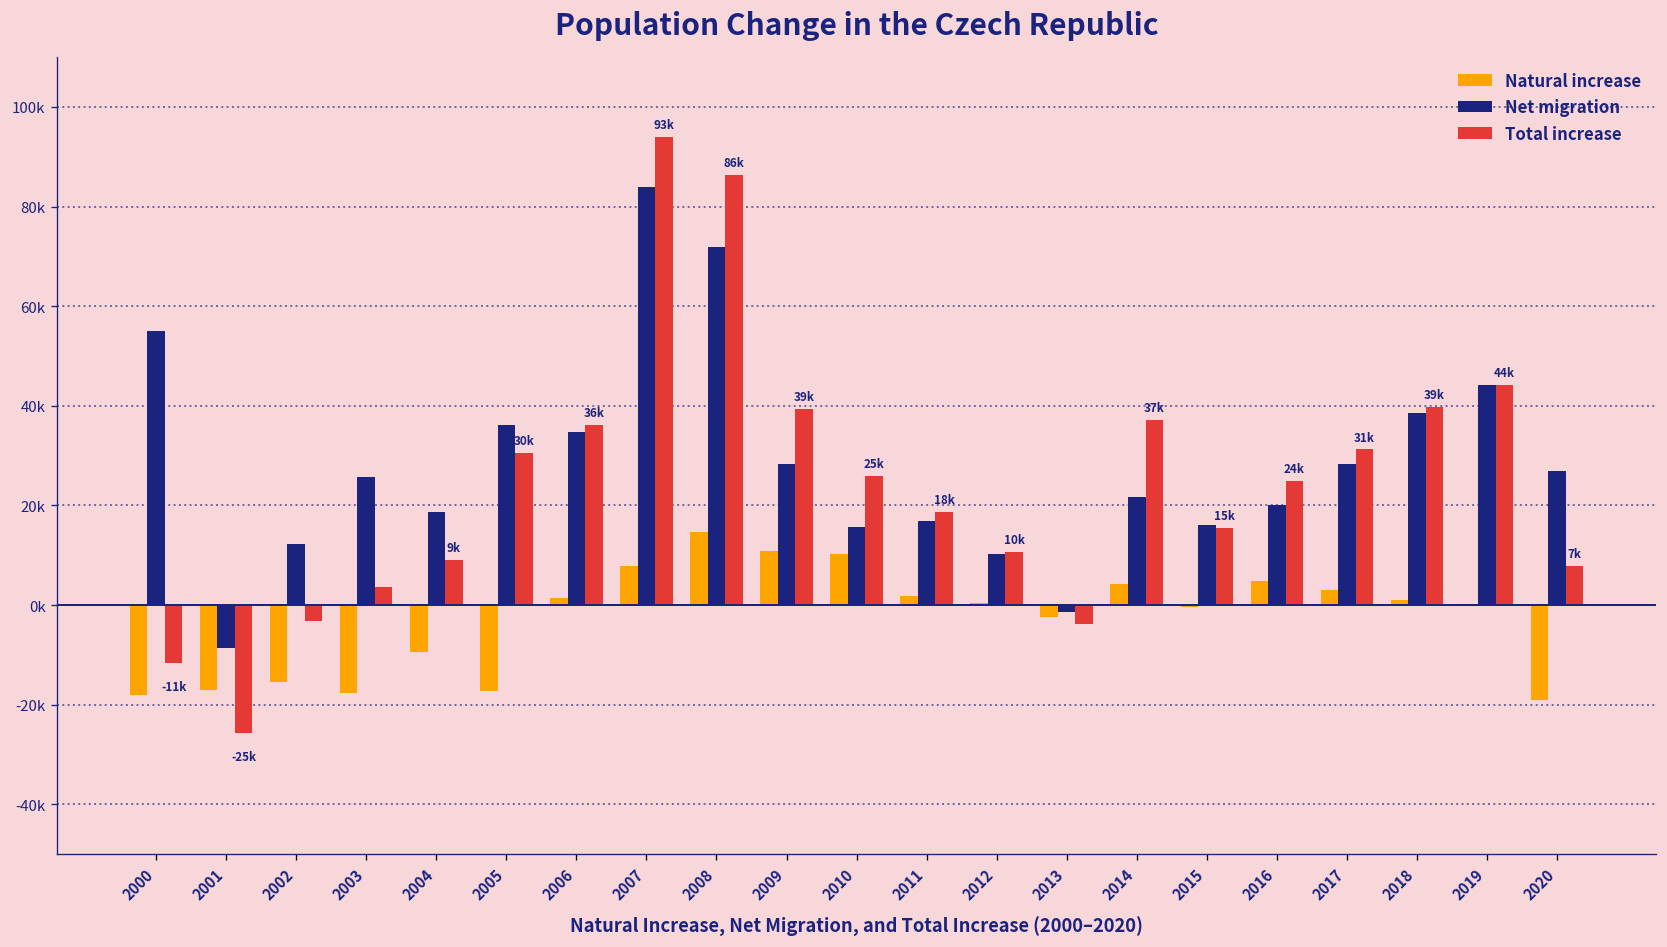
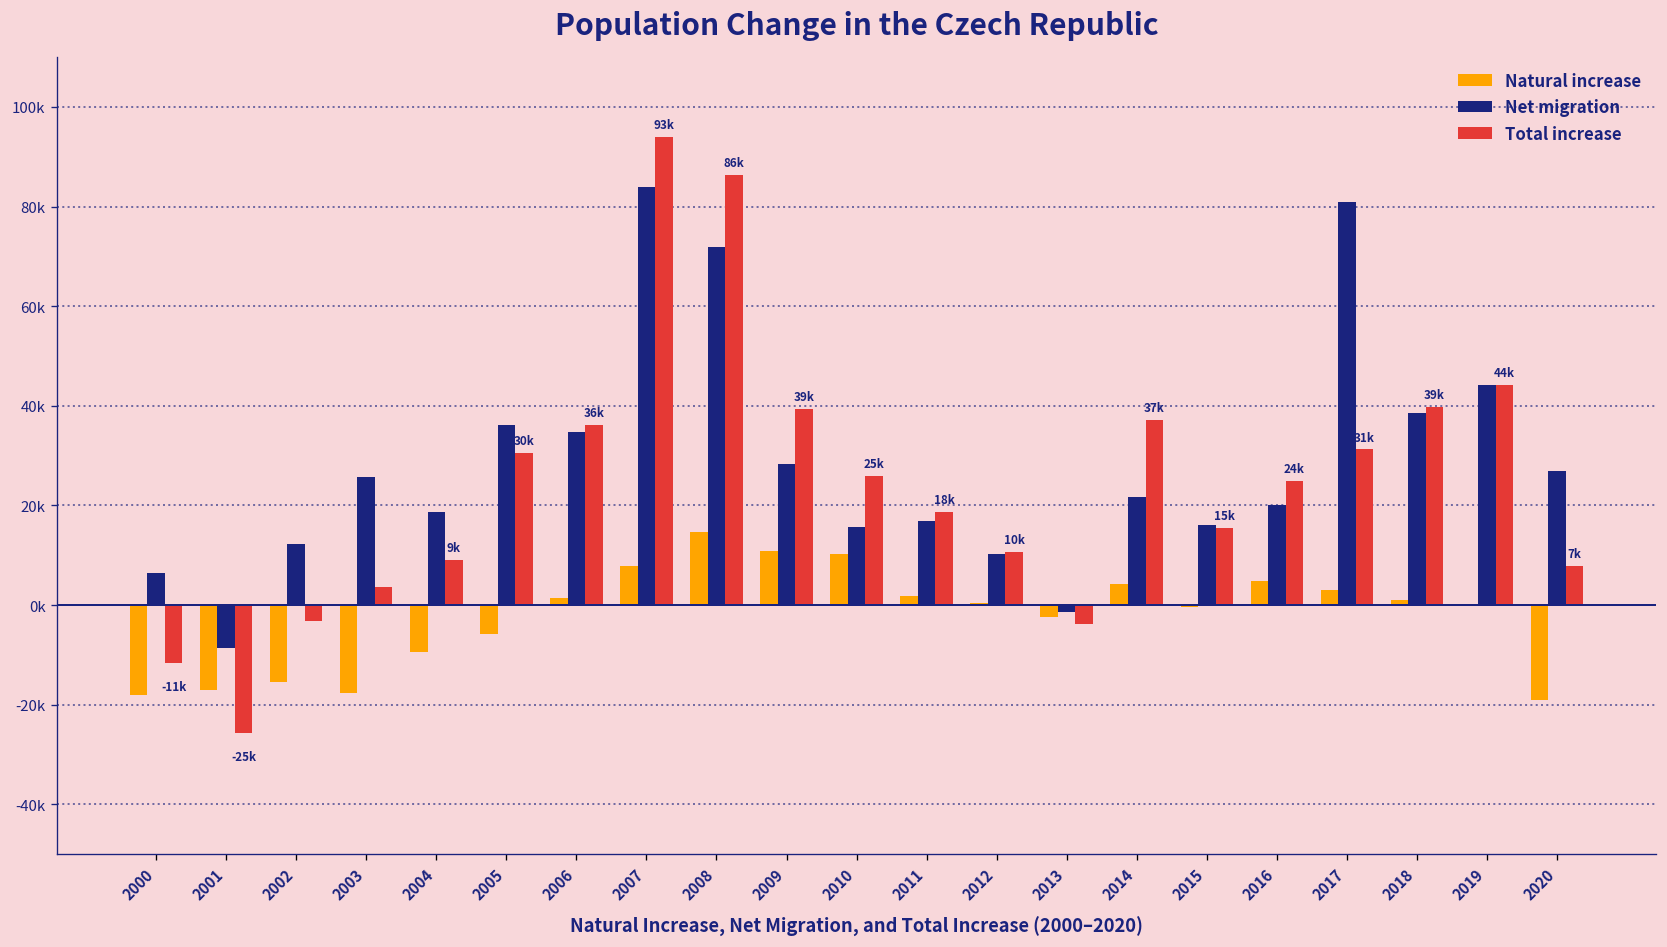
Net migration, 2000: 55000 -> 7000
Natural increase, 2005: -17000 -> -6000
Net migration, 2017: 28000 -> 81000
